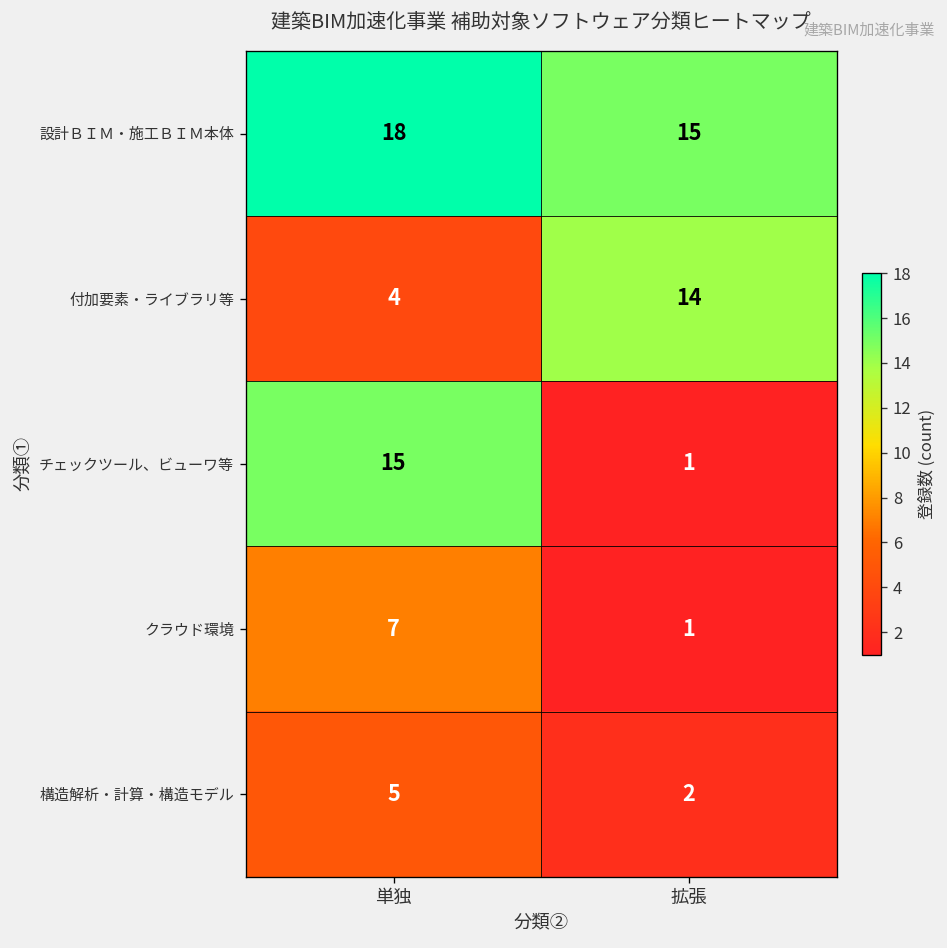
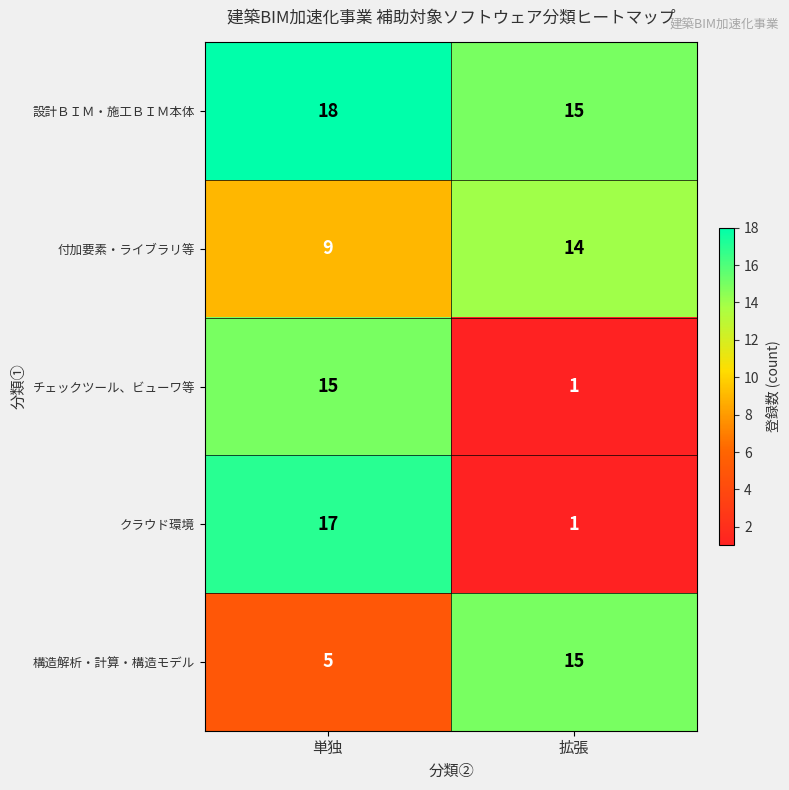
付加要素・ライブラリ等, 単独: 4 -> 9
クラウド環境, 単独: 7 -> 17
構造解析・計算・構造モデル, 拡張: 2 -> 15
